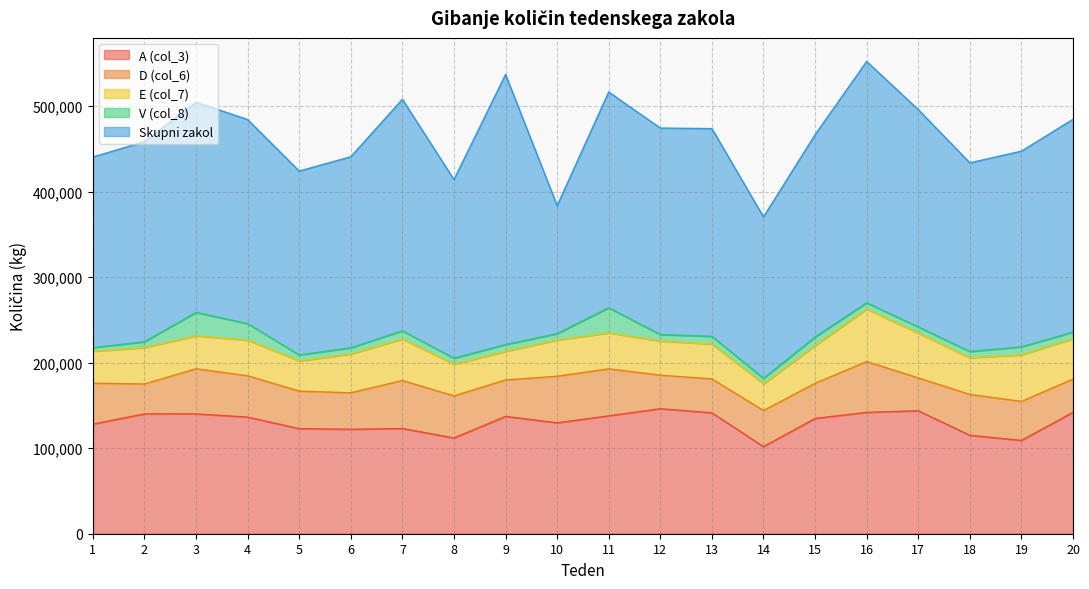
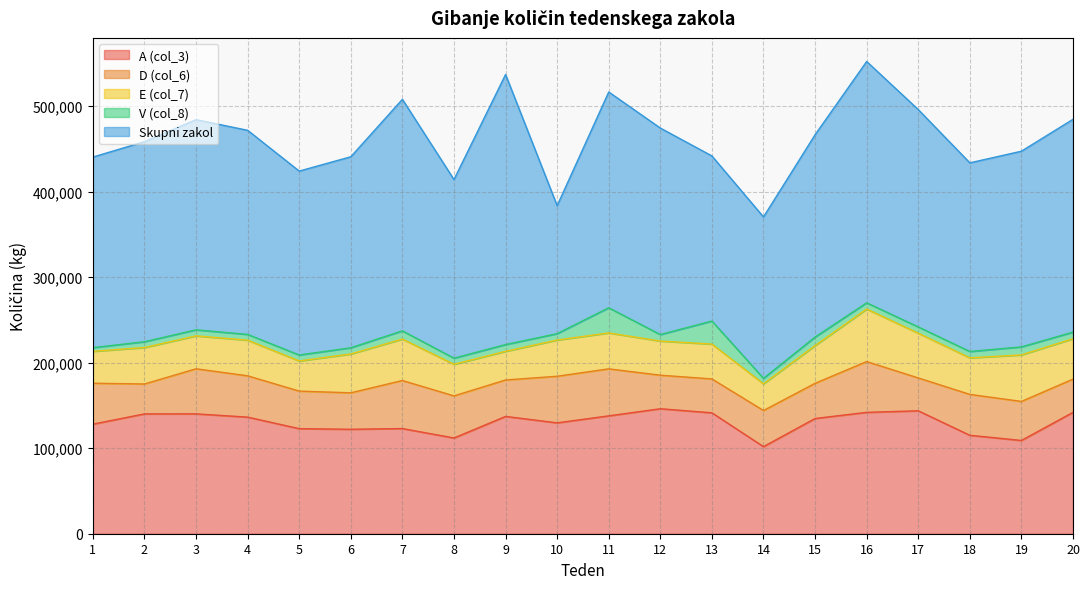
V (col_8), 3: 30,000 -> 10,000
V (col_8), 4: 20,000 -> 10,000
V (col_8), 13: 10,000 -> 30,000
Skupni zakol, 13: 240,000 -> 190,000
